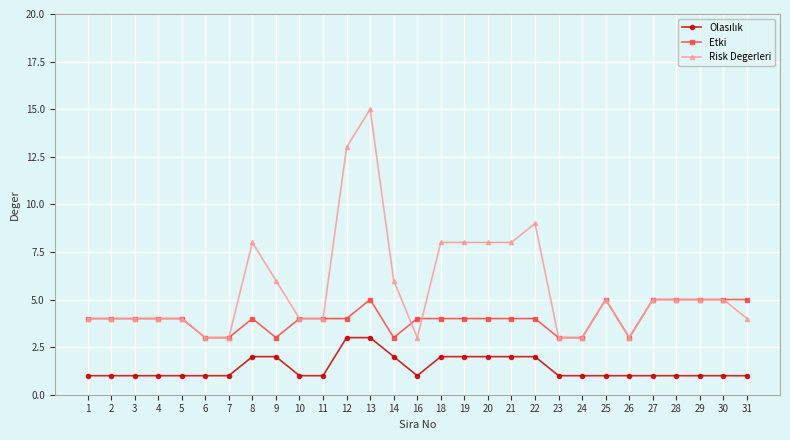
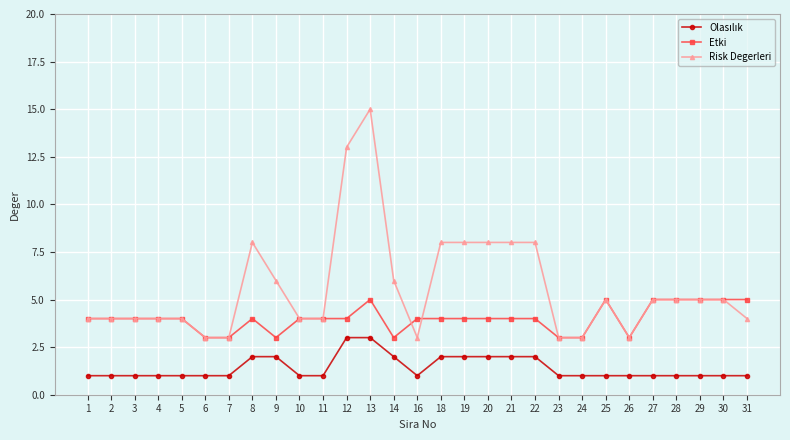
Risk Degerleri, 22: 9 -> 8
